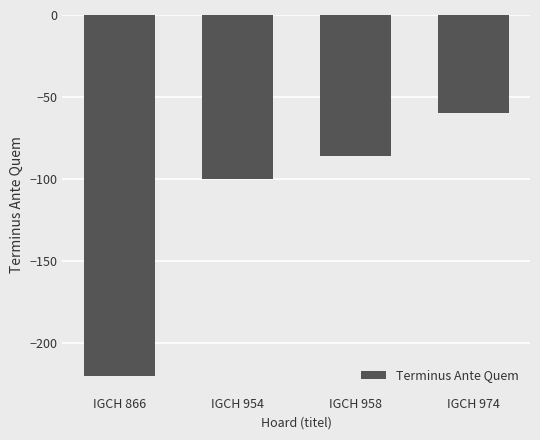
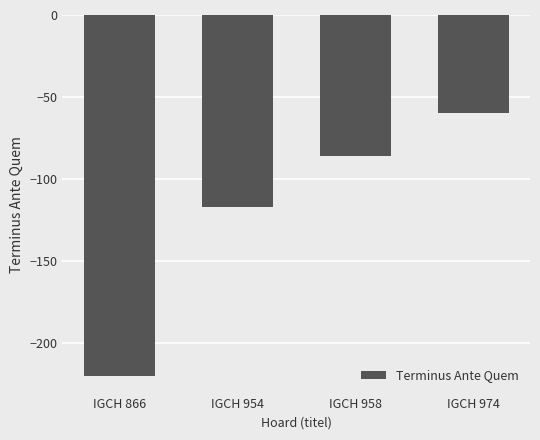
IGCH 954: -100 -> -117
